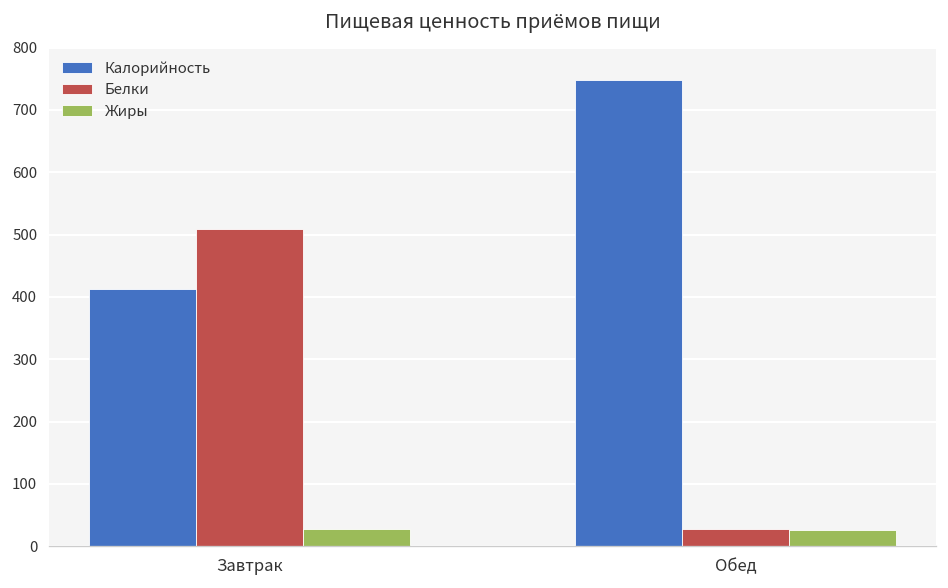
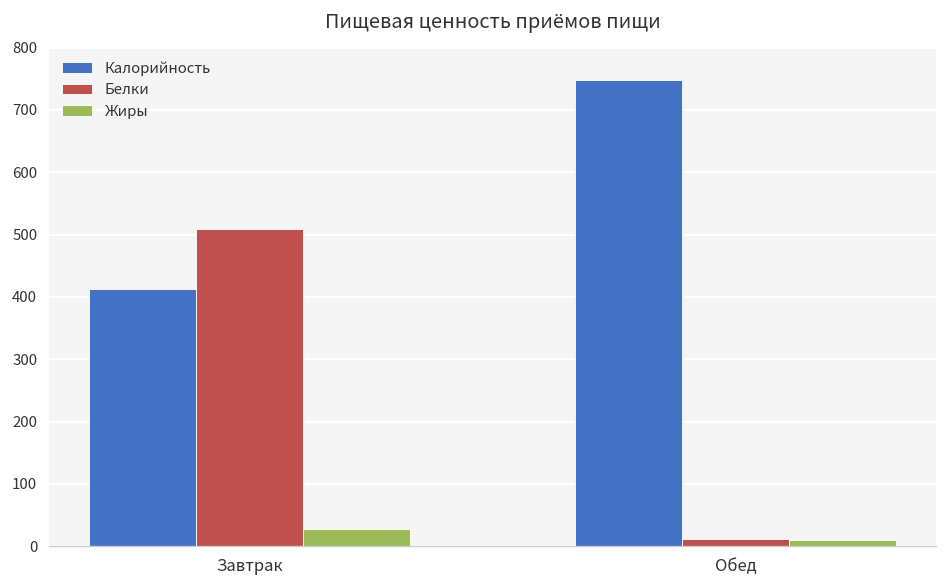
Белки, Обед: 30 -> 10
Жиры, Обед: 30 -> 10
